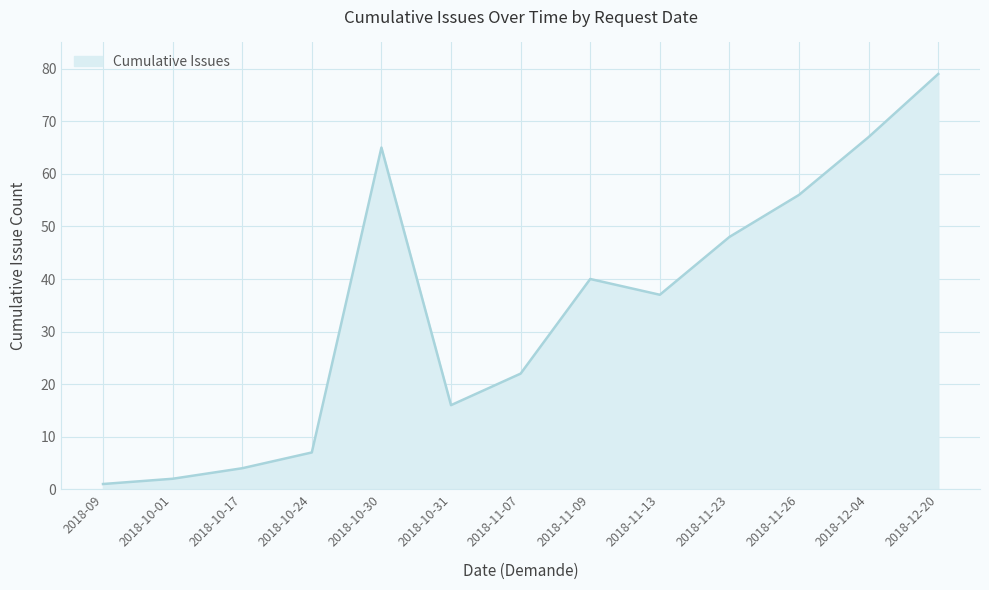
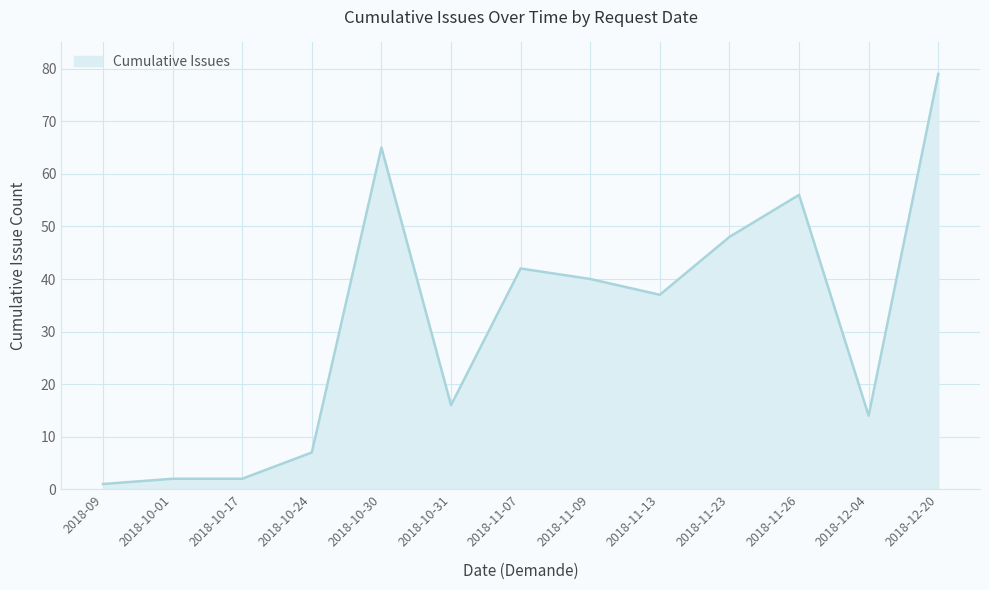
2018-10-17: 4 -> 2
2018-11-07: 22 -> 42
2018-12-04: 67 -> 14
